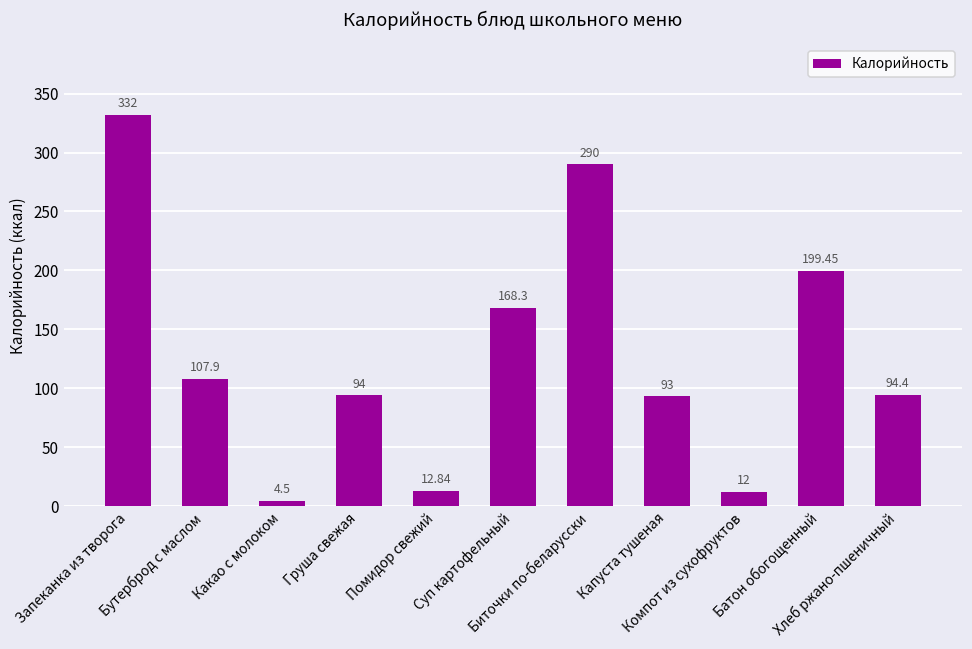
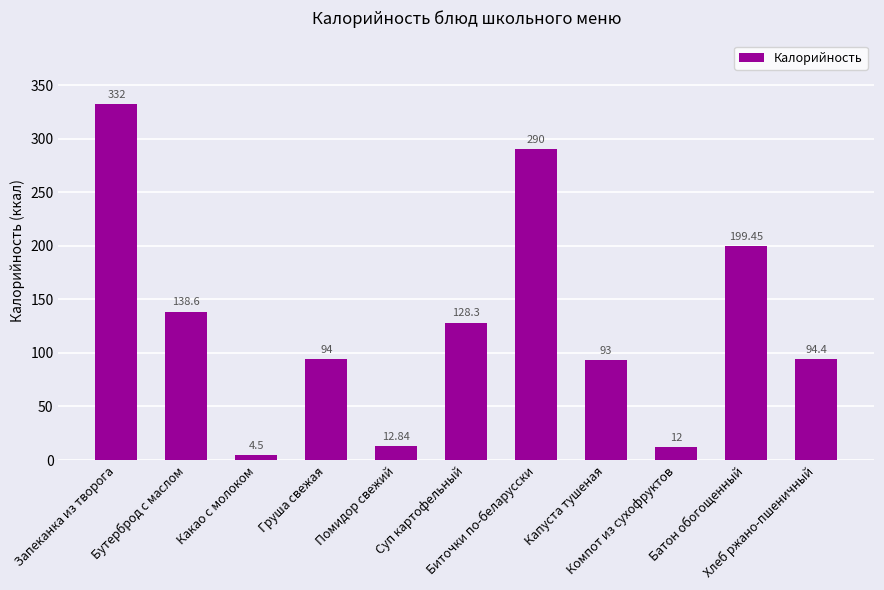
Бутерброд с маслом: 107.9 -> 138.6
Суп картофельный: 168.3 -> 128.3
